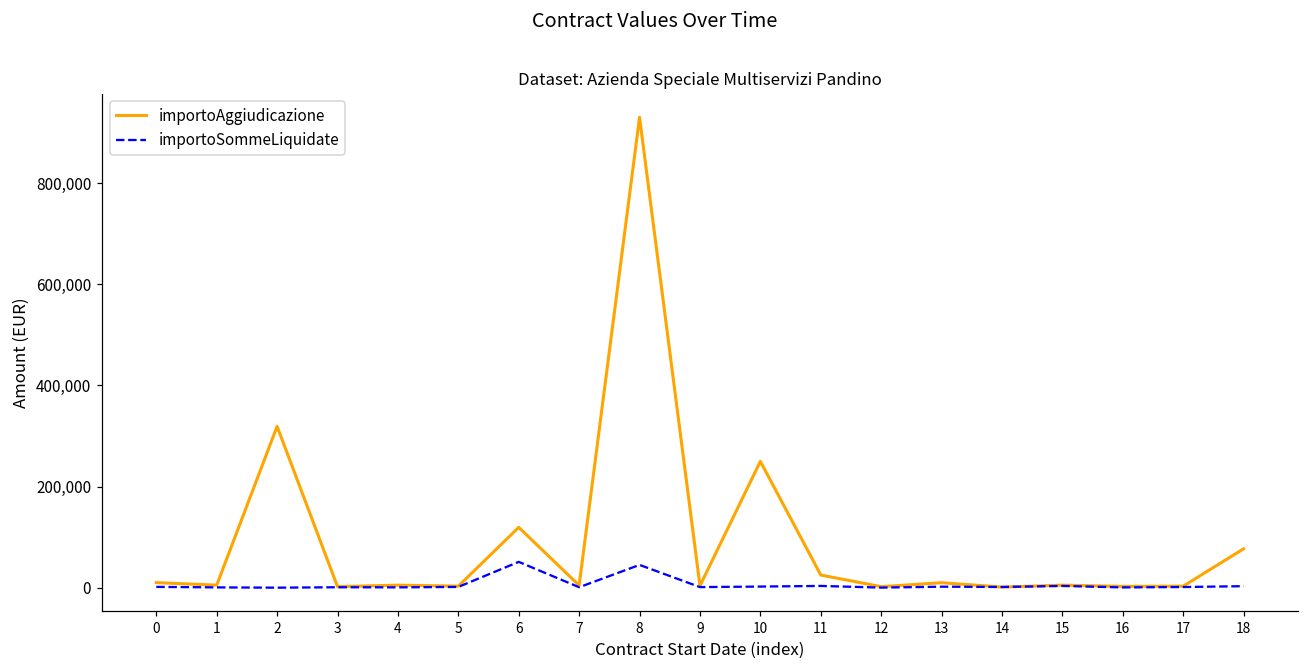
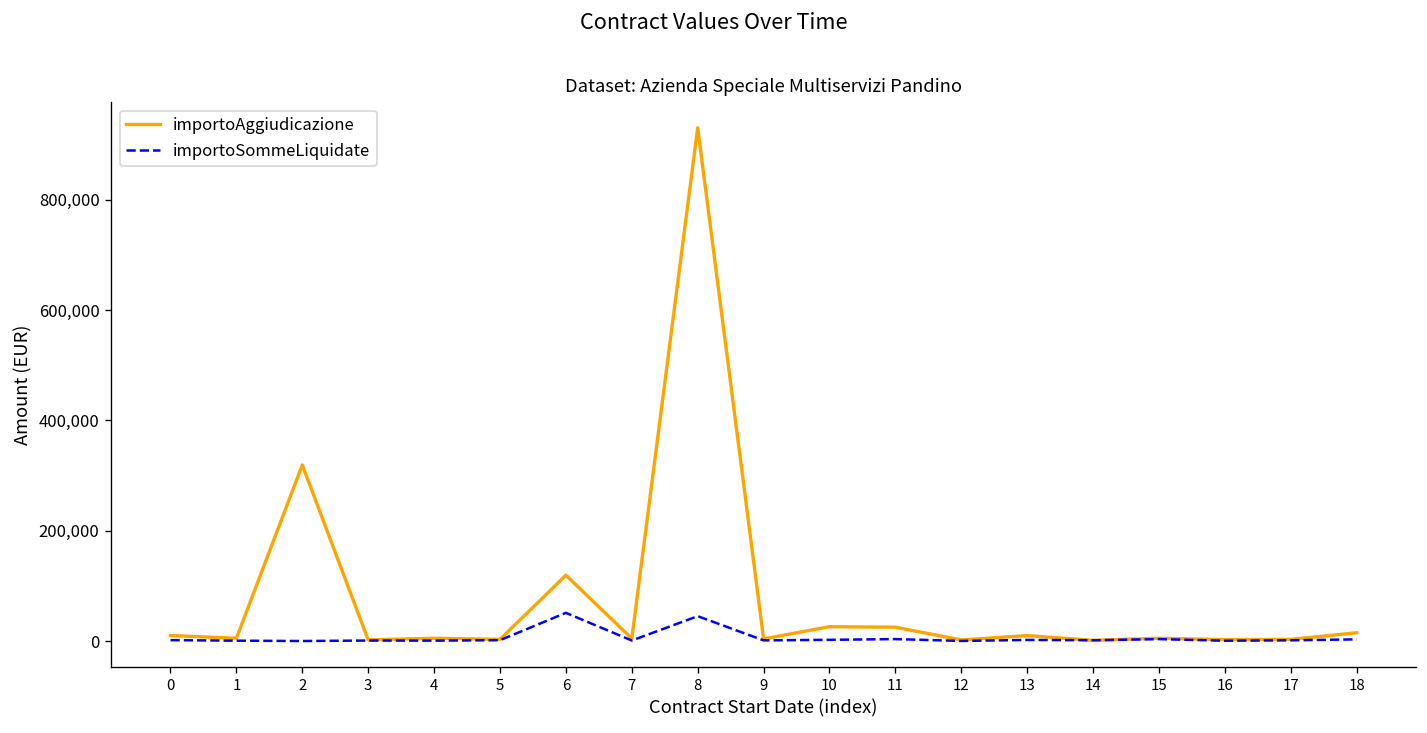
importoAggiudicazione, 10: 250,000 -> 30,000
importoAggiudicazione, 18: 80,000 -> 20,000
